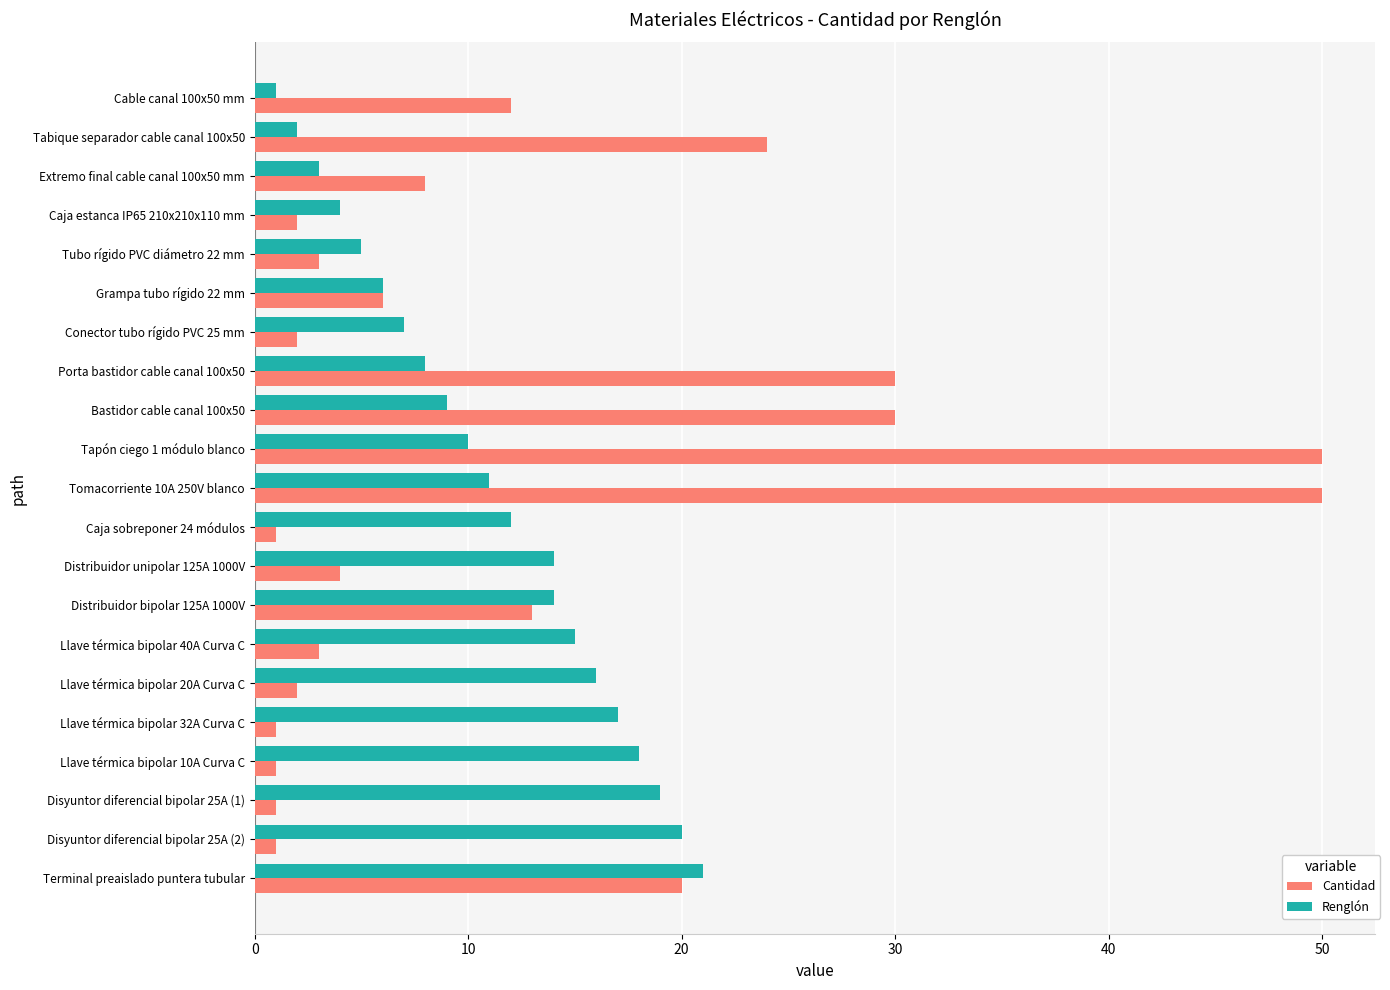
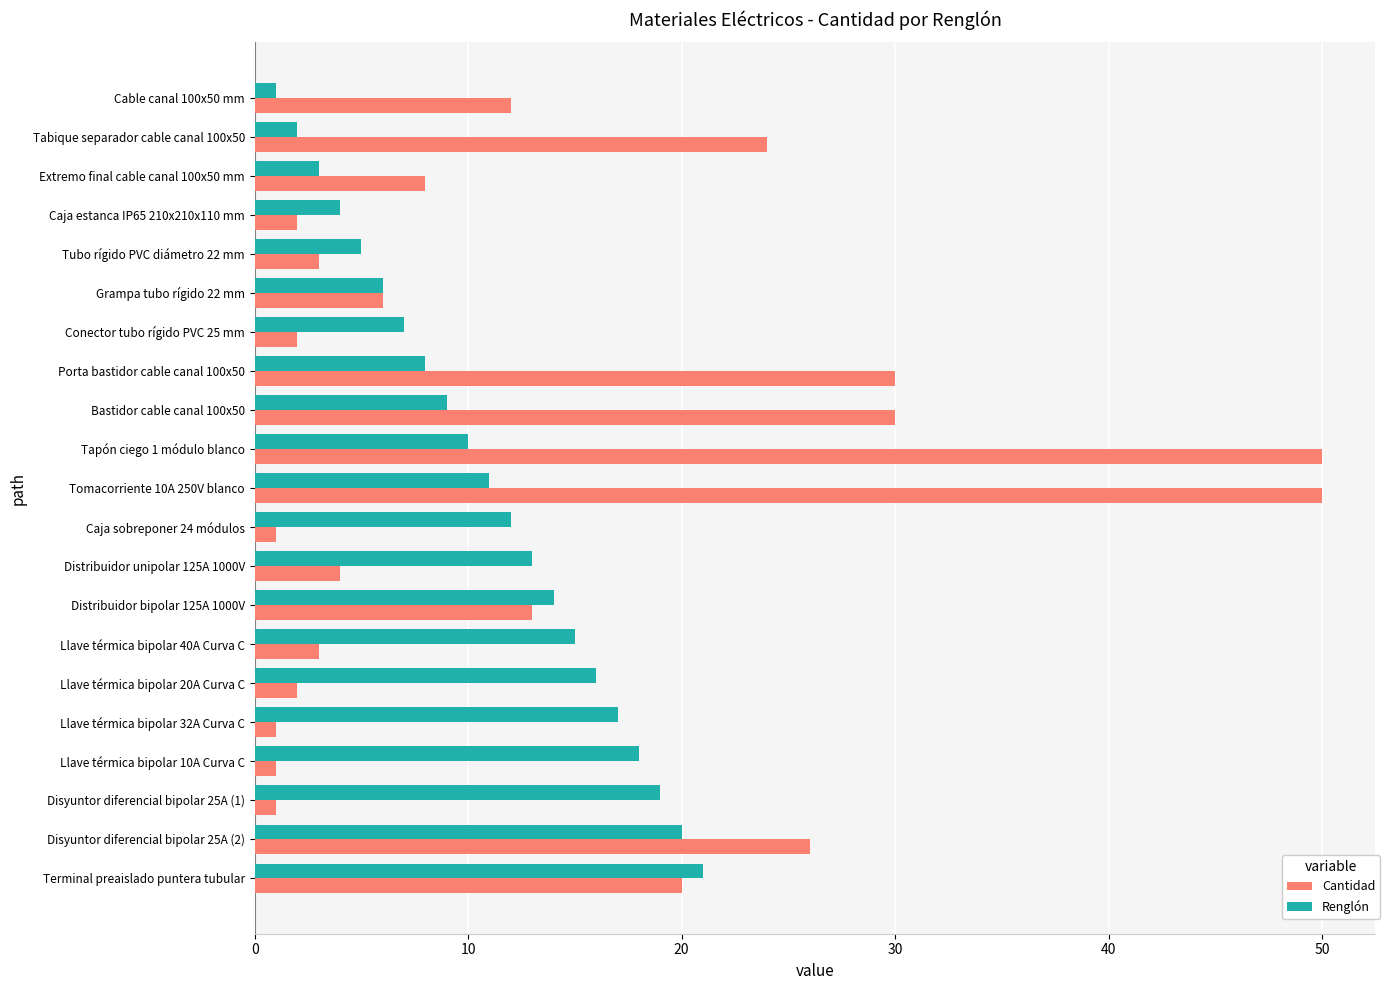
Renglón, Distribuidor unipolar 125A 1000V: 14 -> 13
Cantidad, Disyuntor diferencial bipolar 25A (2): 1 -> 26
